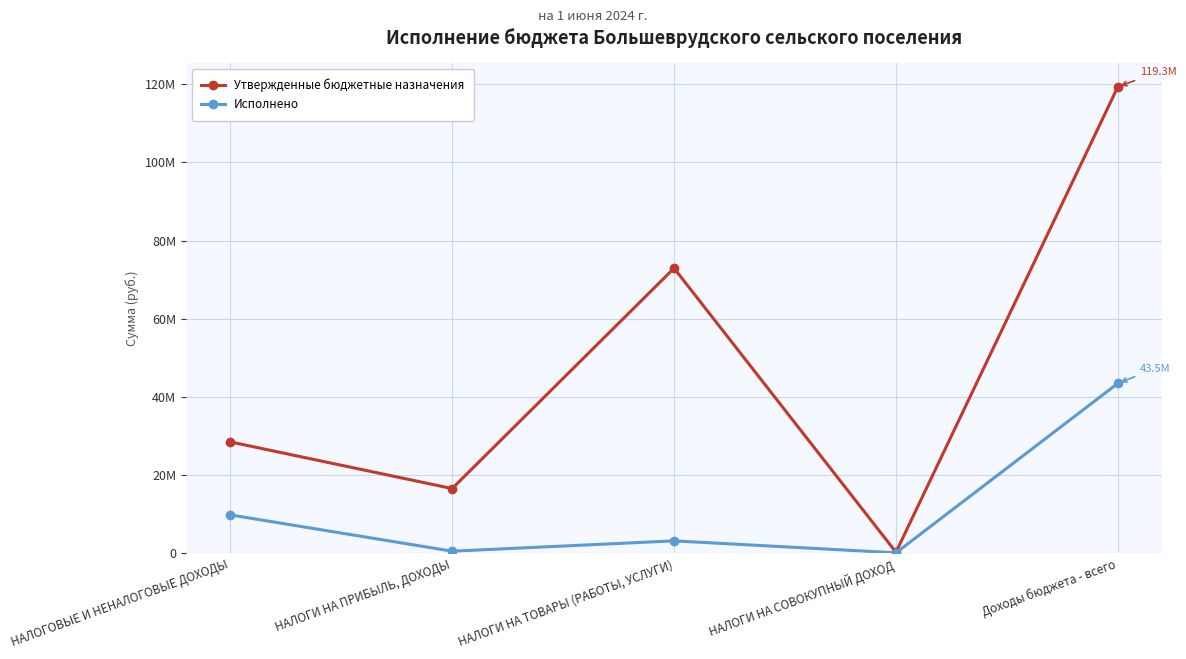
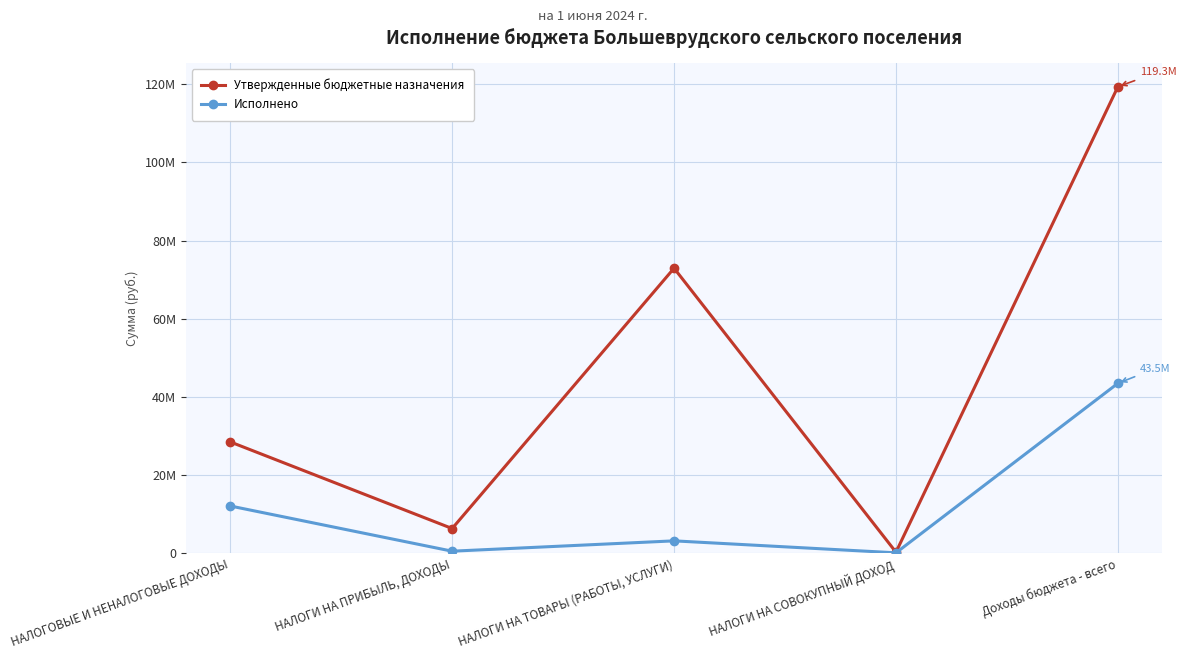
Исполнено, НАЛОГОВЫЕ И НЕНАЛОГОВЫЕ ДОХОДЫ: 10000000 -> 12000000
Утвержденные бюджетные назначения, НАЛОГИ НА ПРИБЫЛЬ, ДОХОДЫ: 17000000 -> 6000000
